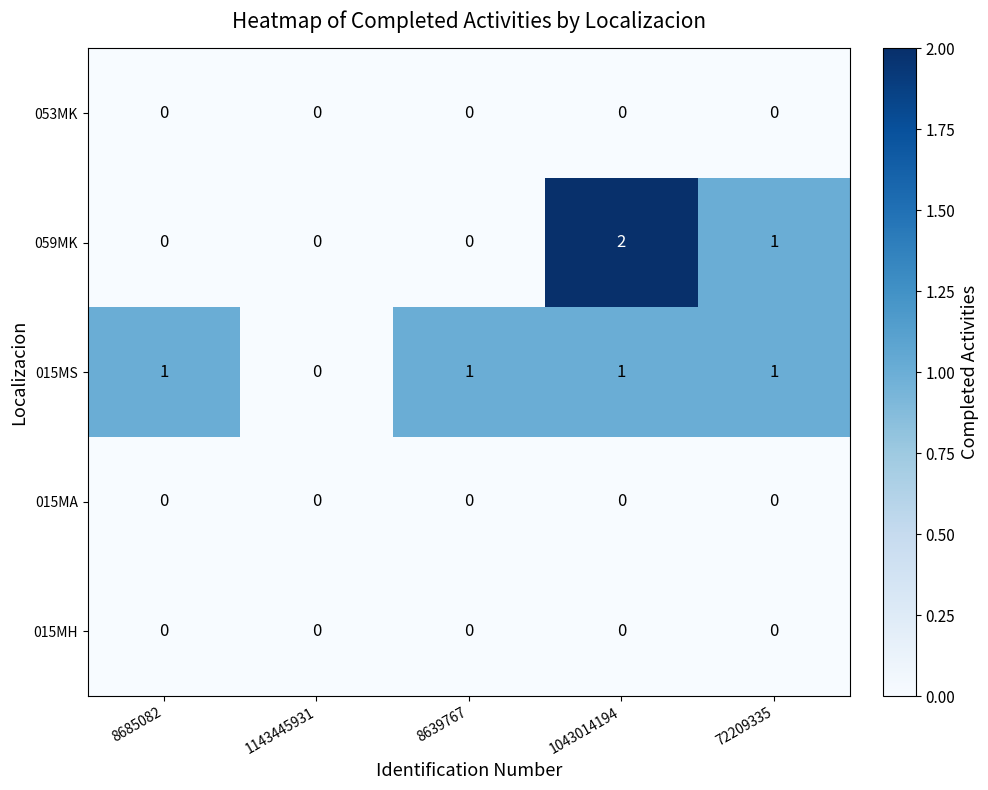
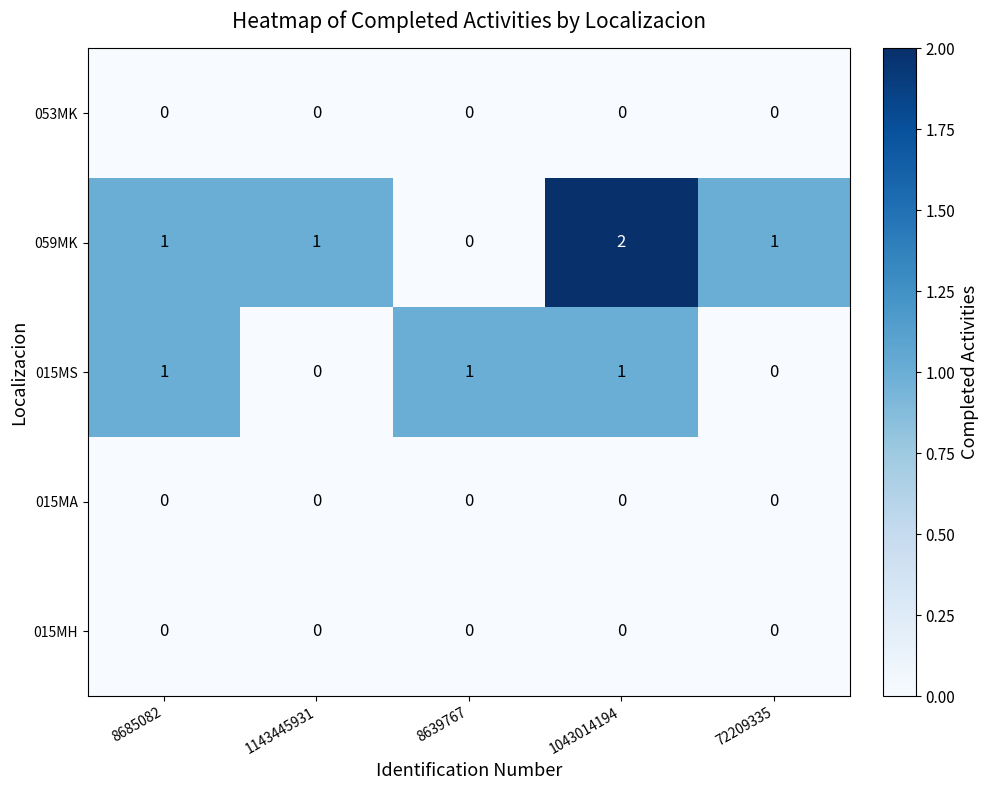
059MK, 8685082: 0 -> 1
059MK, 1143445931: 0 -> 1
015MS, 72209335: 1 -> 0
